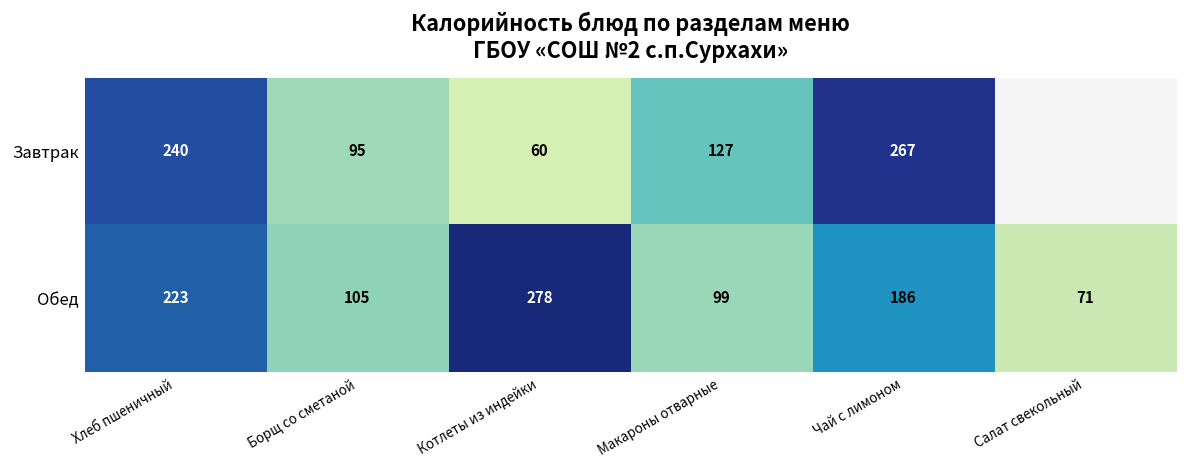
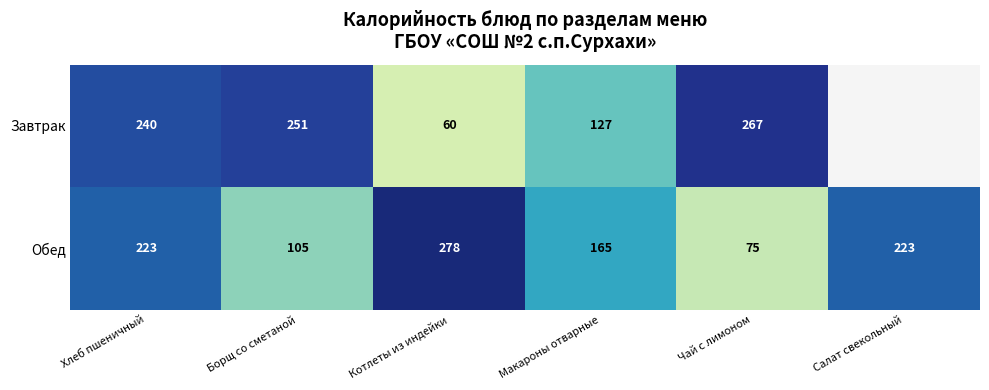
Завтрак, Борщ со сметаной: 95 -> 251
Обед, Макароны отварные: 99 -> 165
Обед, Чай с лимоном: 186 -> 75
Обед, Салат свекольный: 71 -> 223
